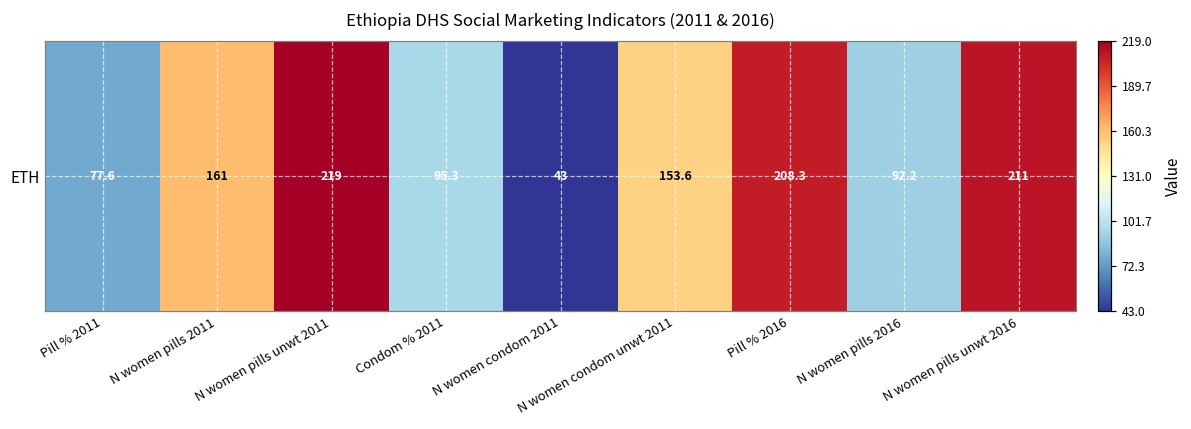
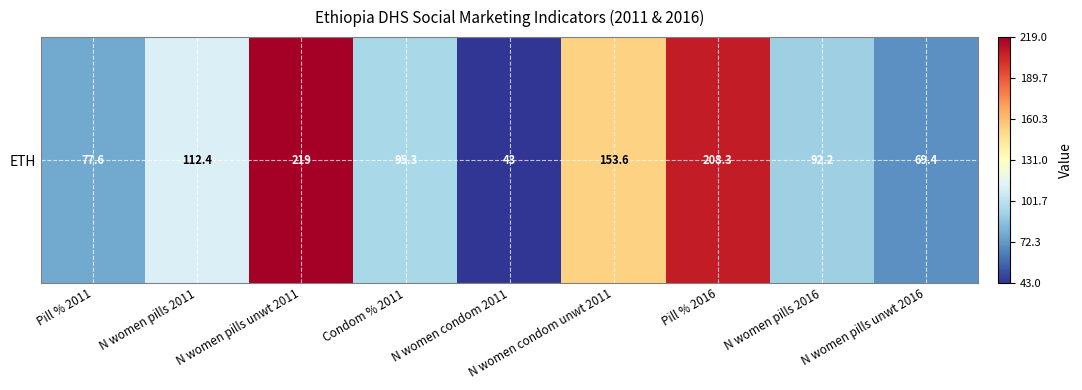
ETH, N women pills 2011: 161 -> 112.4
ETH, N women pills unwt 2016: 211 -> 69.4
